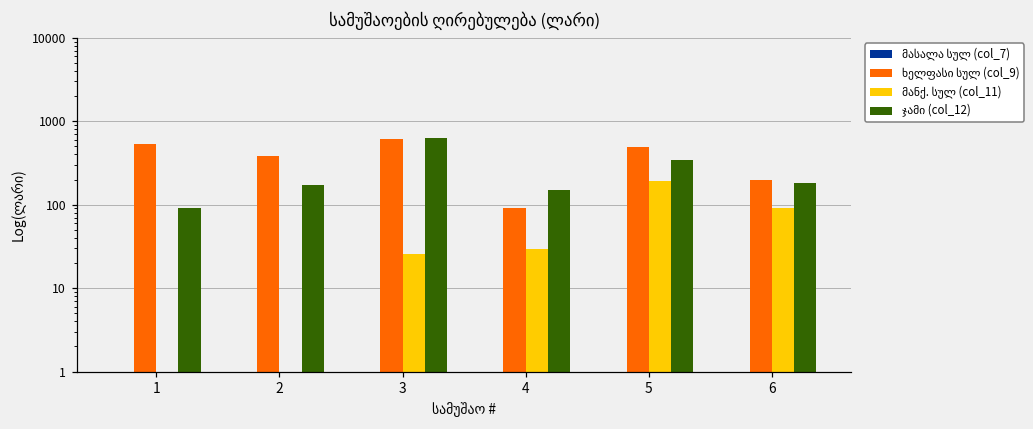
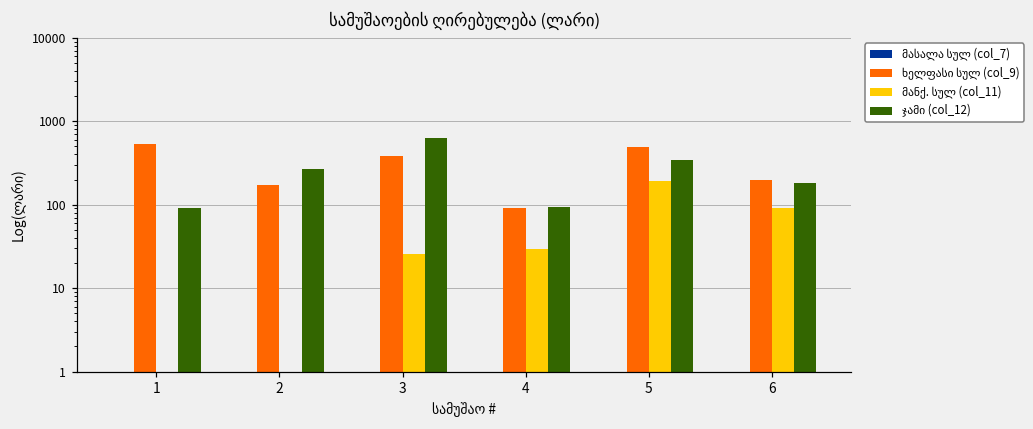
ხელფასი სულ (col_9), 2: 400 -> 170
ჯამი (col_12), 2: 170 -> 270
ხელფასი სულ (col_9), 3: 600 -> 400
ჯამი (col_12), 4: 150 -> 90
